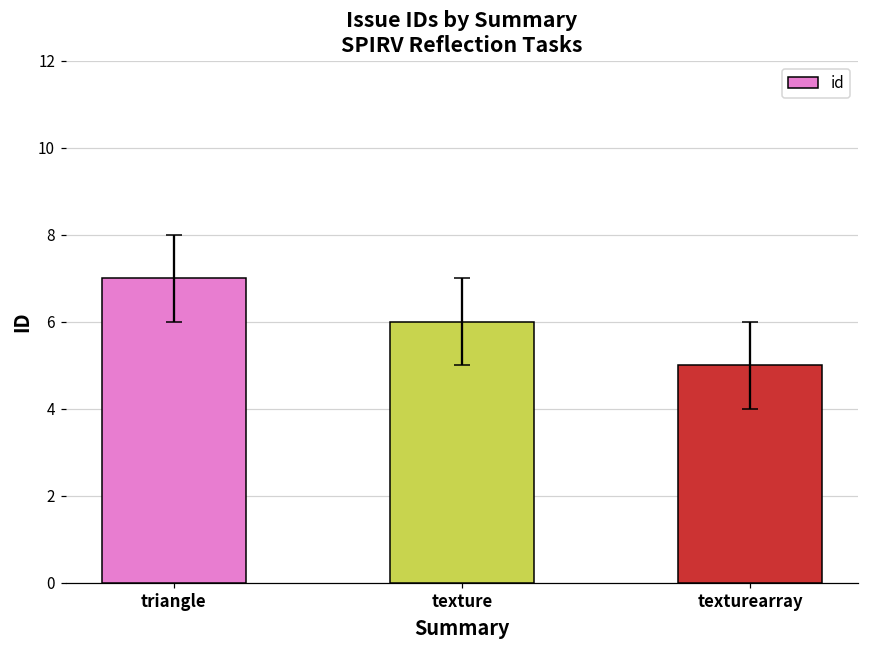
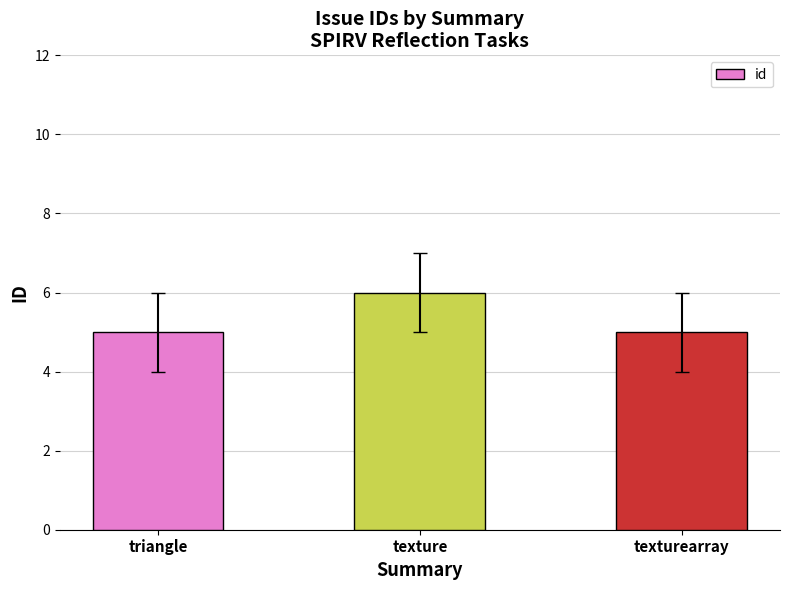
id, triangle: 7 -> 5
